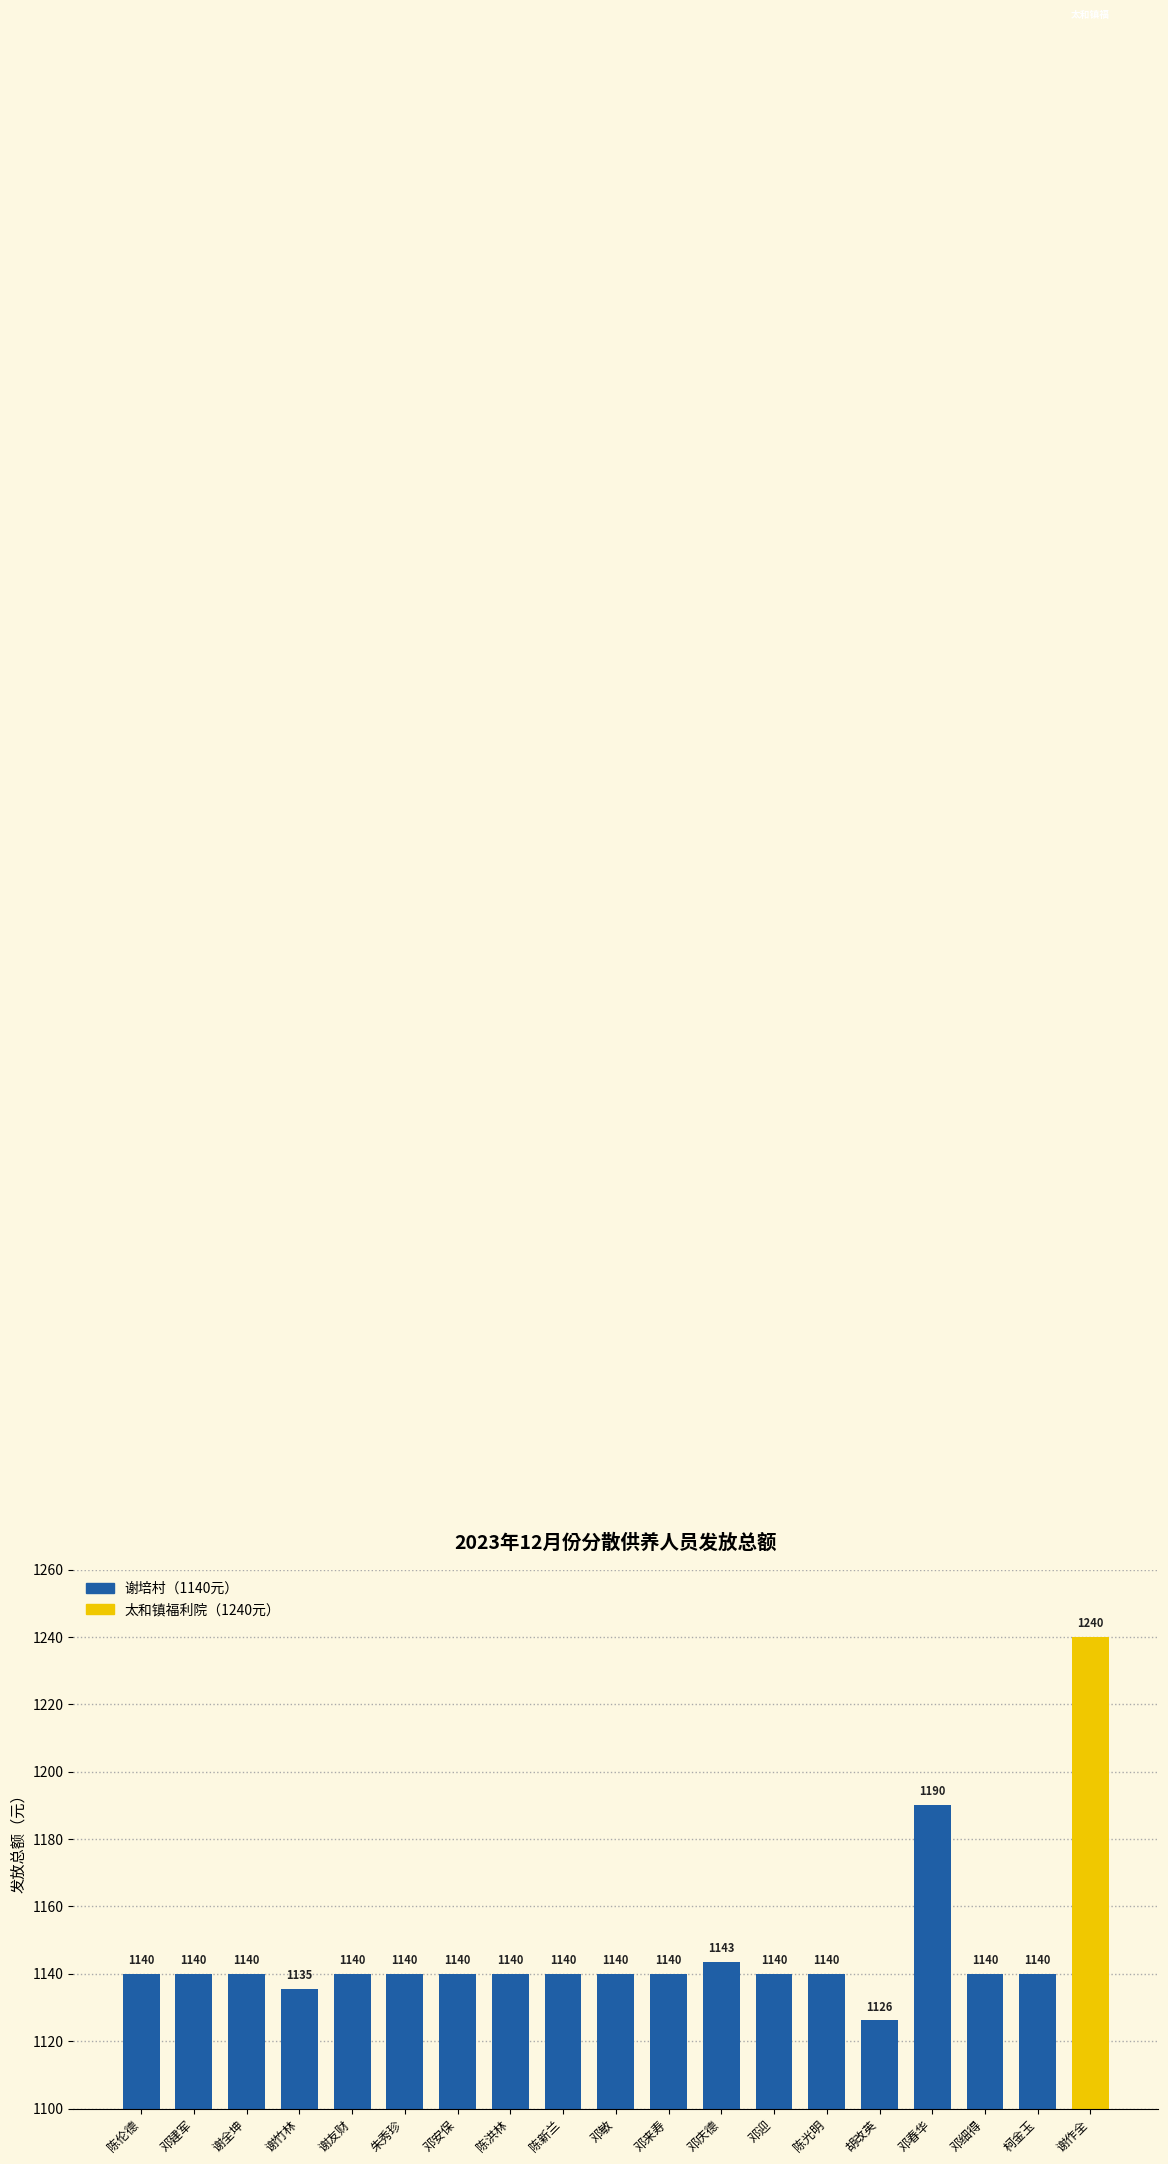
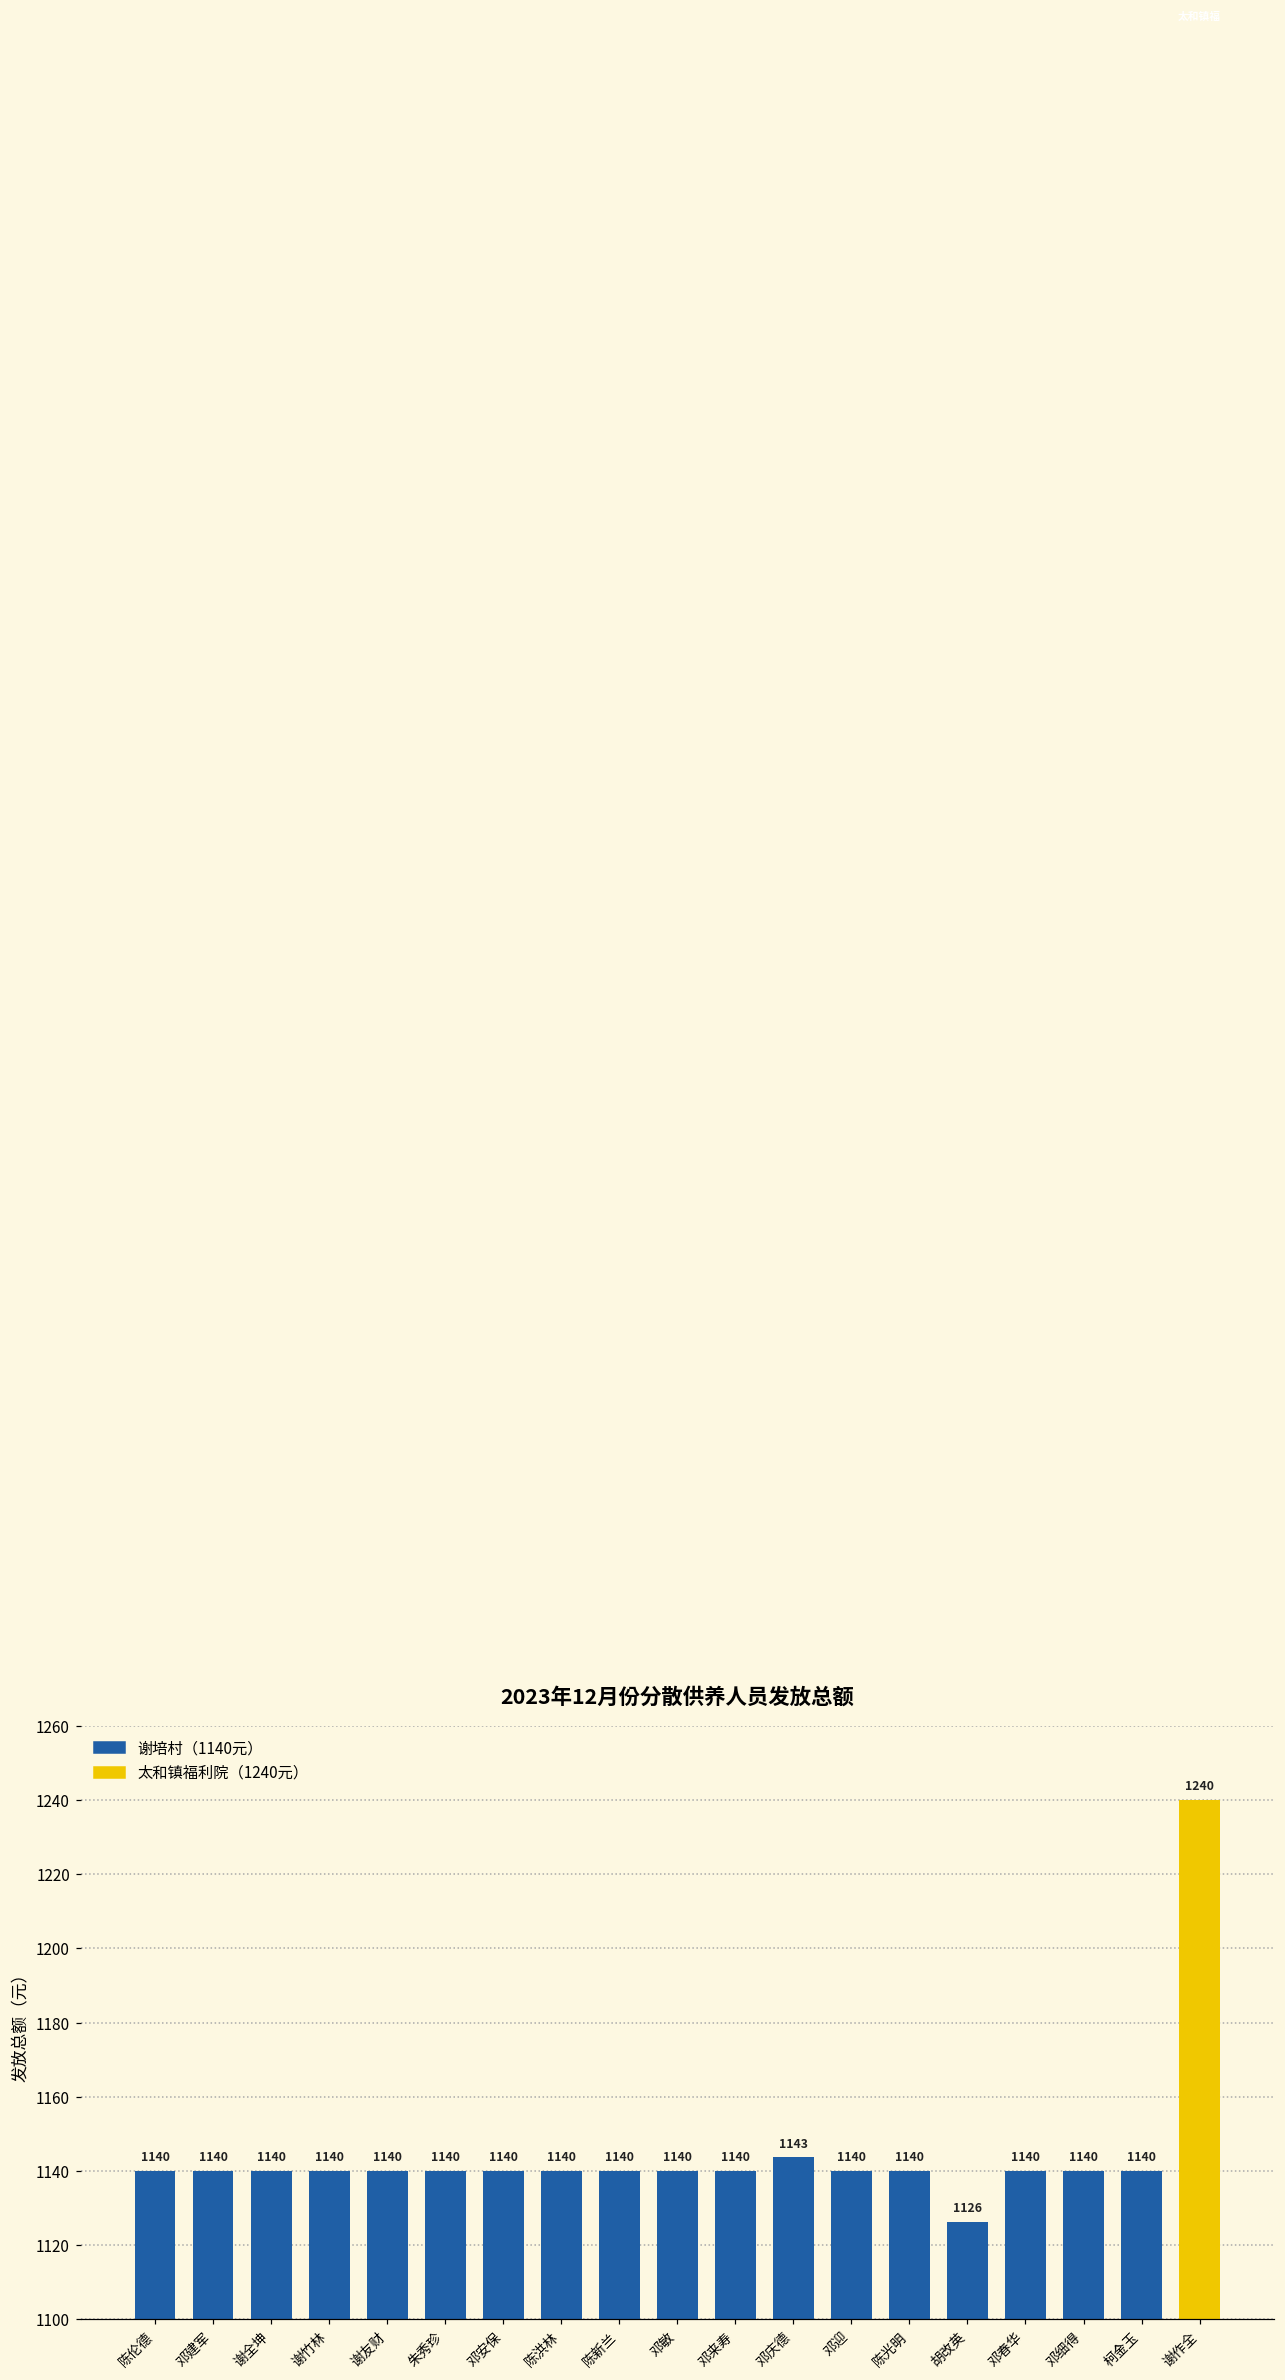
谢竹林: 1135 -> 1140
邓春华: 1190 -> 1140
